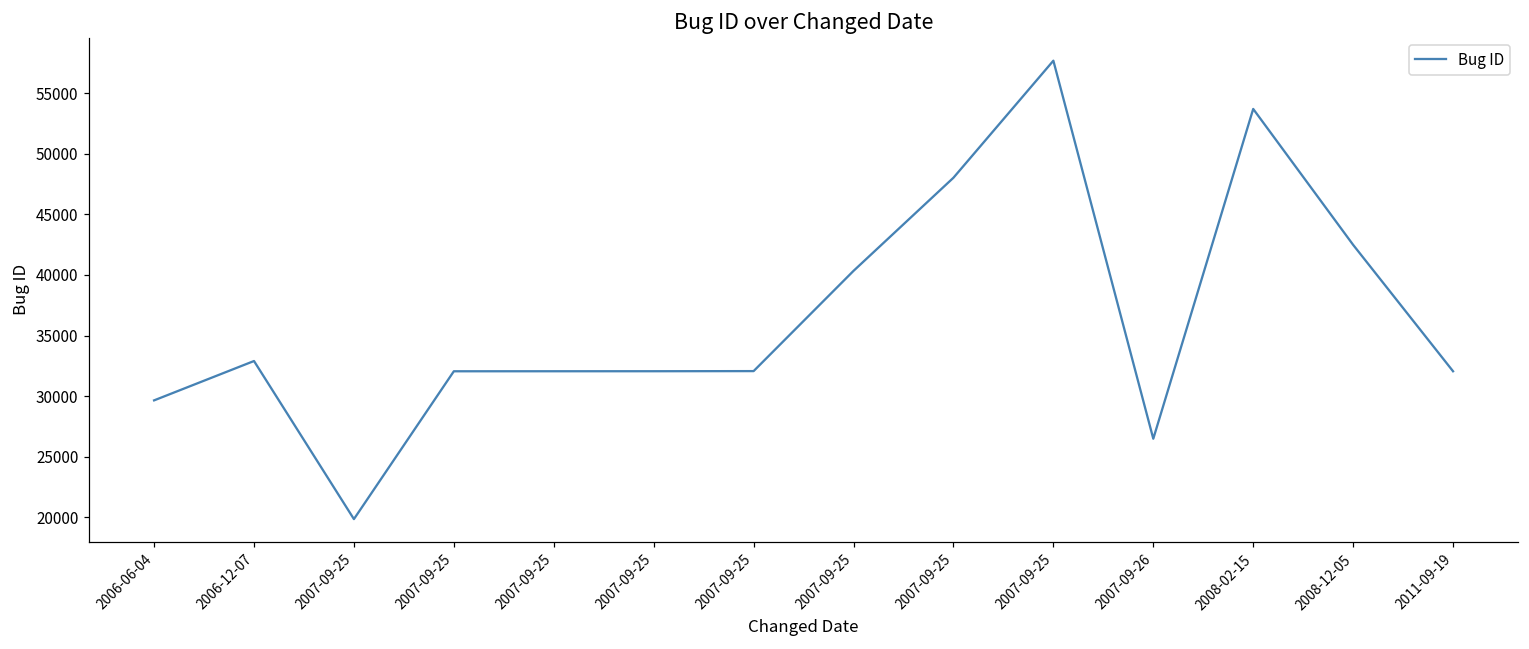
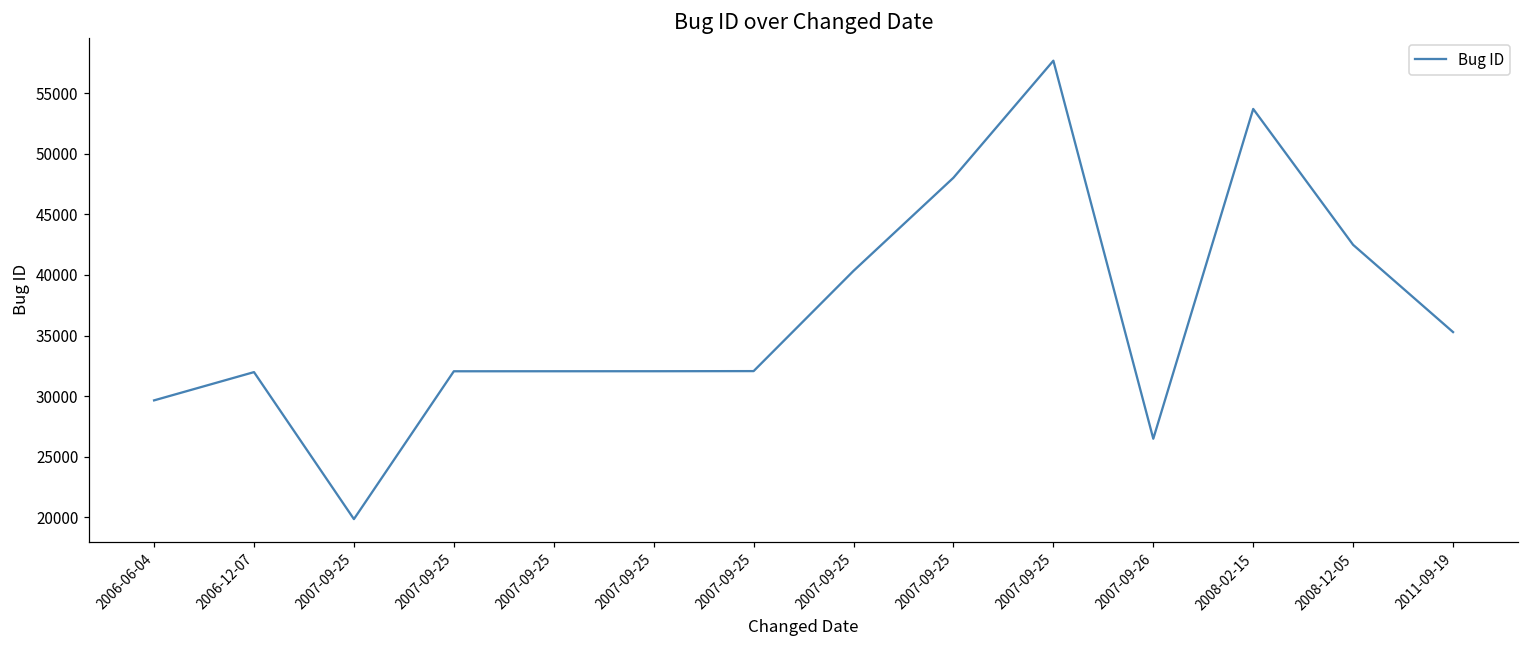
2006-12-07: 32900 -> 32000
2011-09-19: 32000 -> 35300
